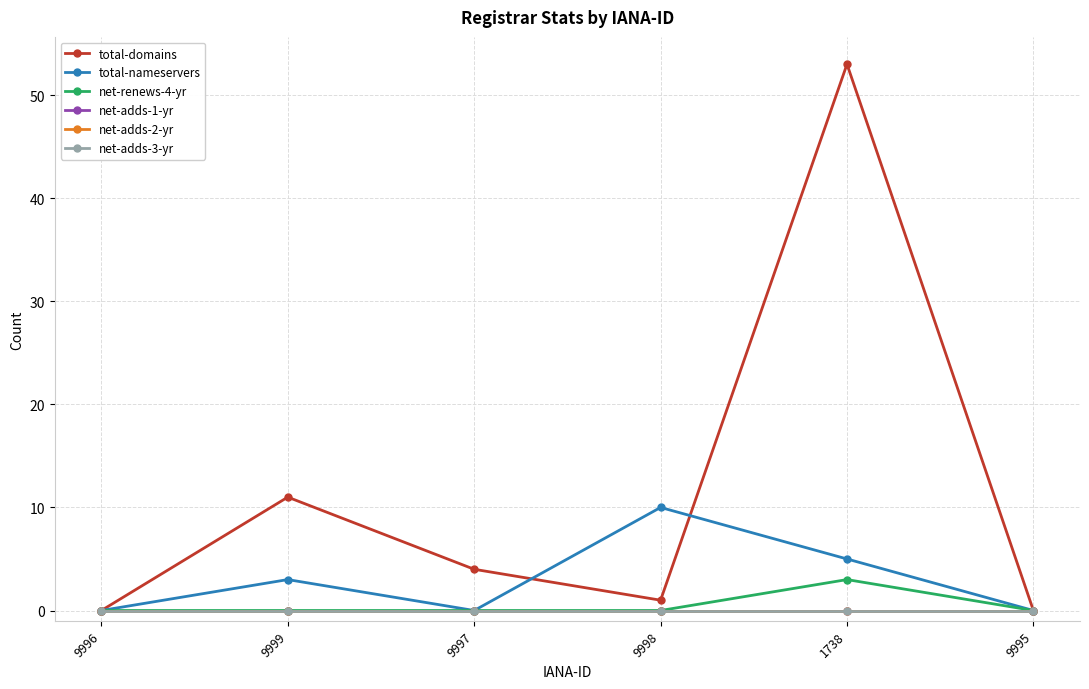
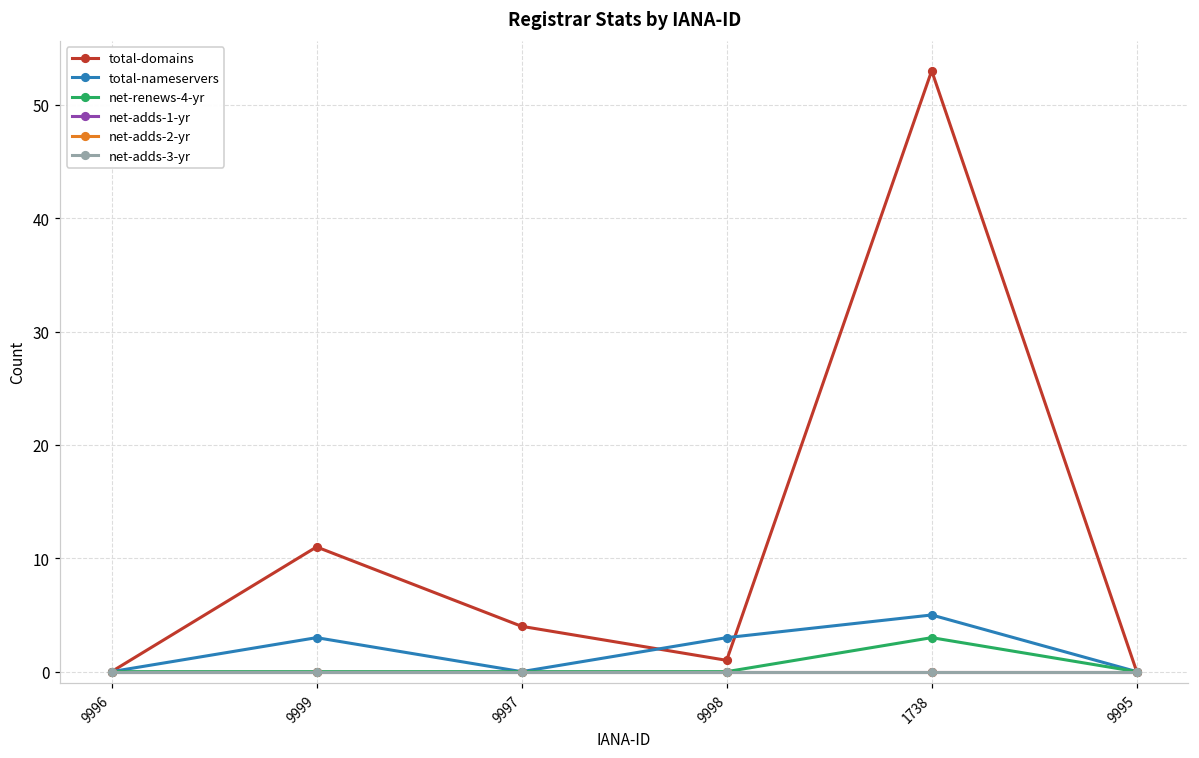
total-nameservers, 9998: 10 -> 3
